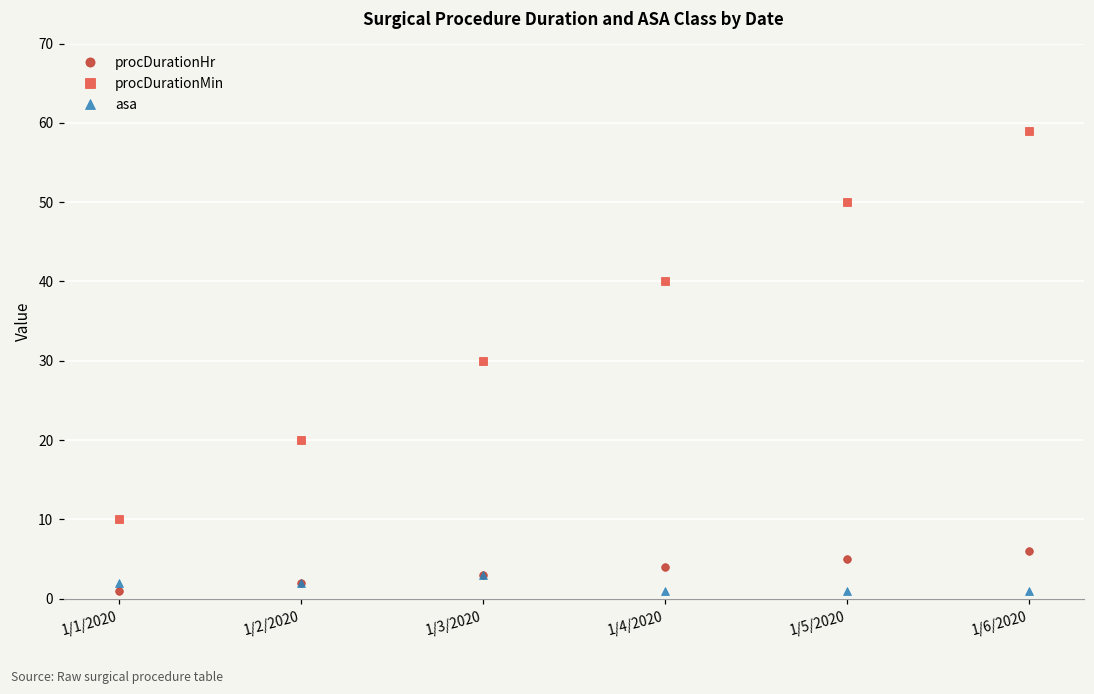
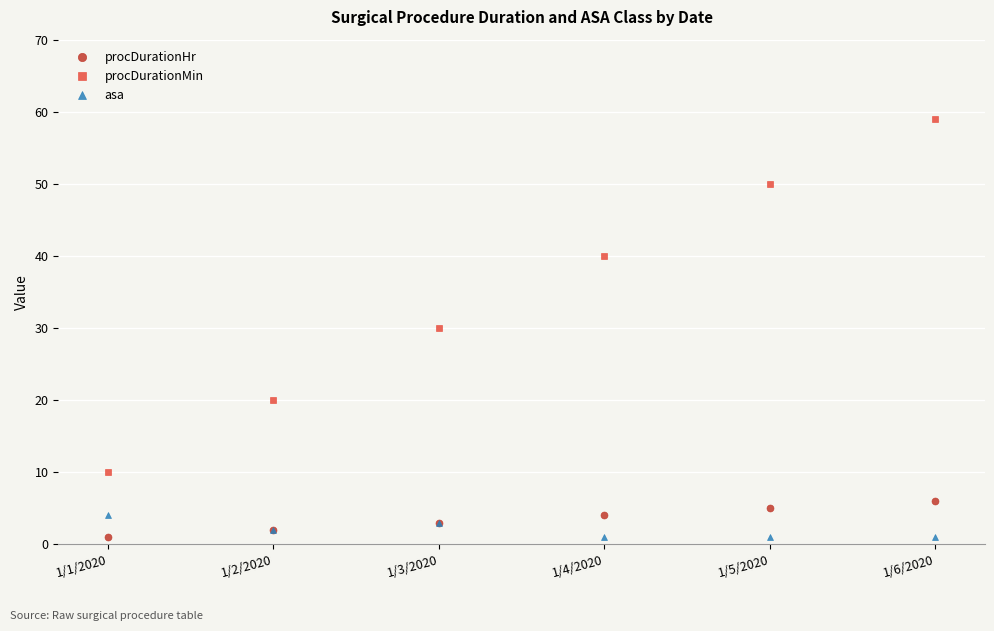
asa, 1/1/2020: 2 -> 4
